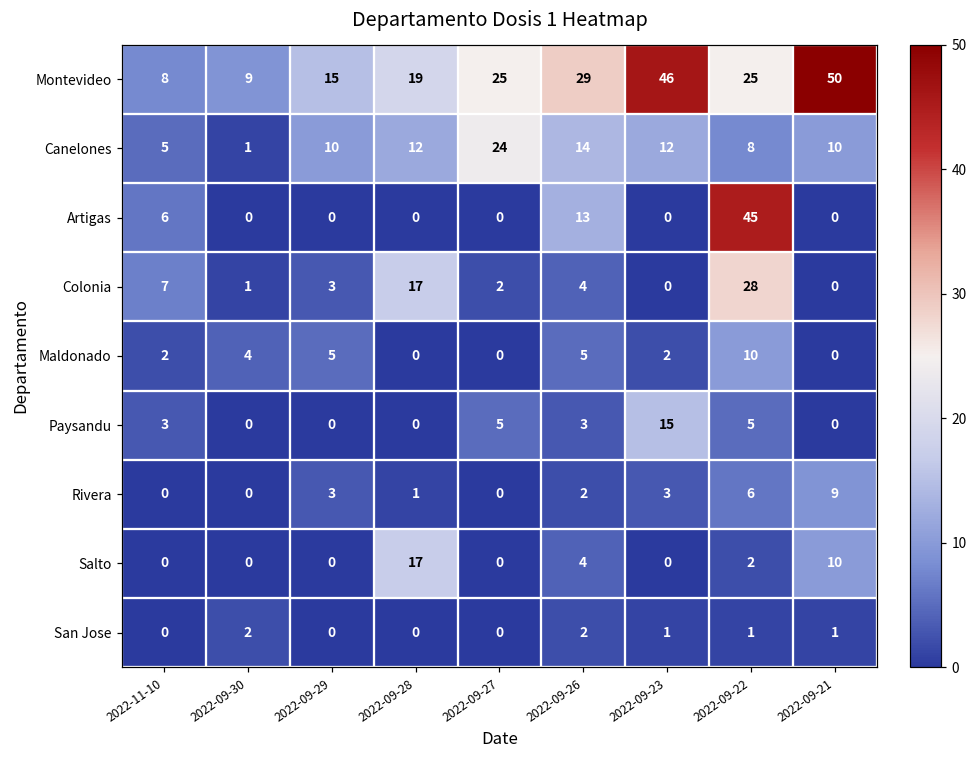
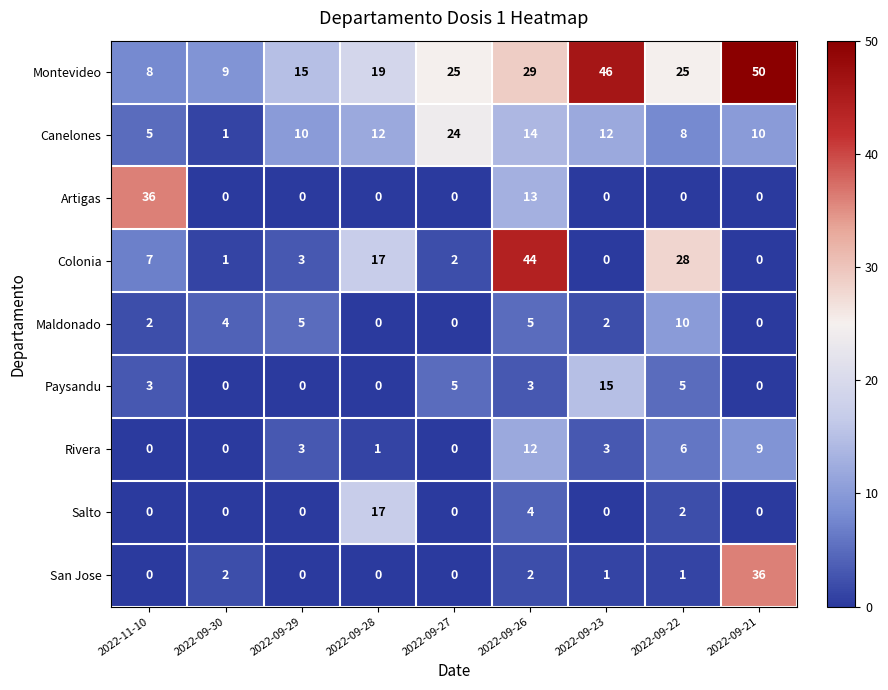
Artigas, 2022-11-10: 6 -> 36
Artigas, 2022-09-22: 45 -> 0
Colonia, 2022-09-26: 4 -> 44
Rivera, 2022-09-26: 2 -> 12
Salto, 2022-09-21: 10 -> 0
San Jose, 2022-09-21: 1 -> 36
